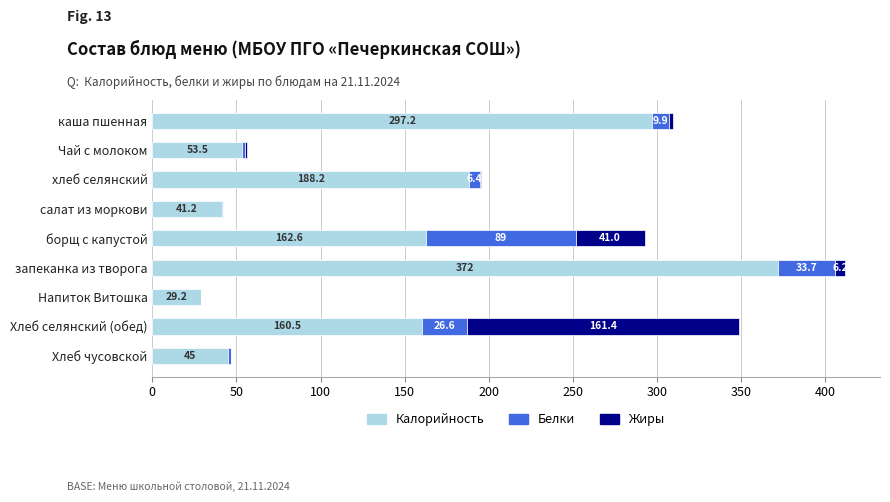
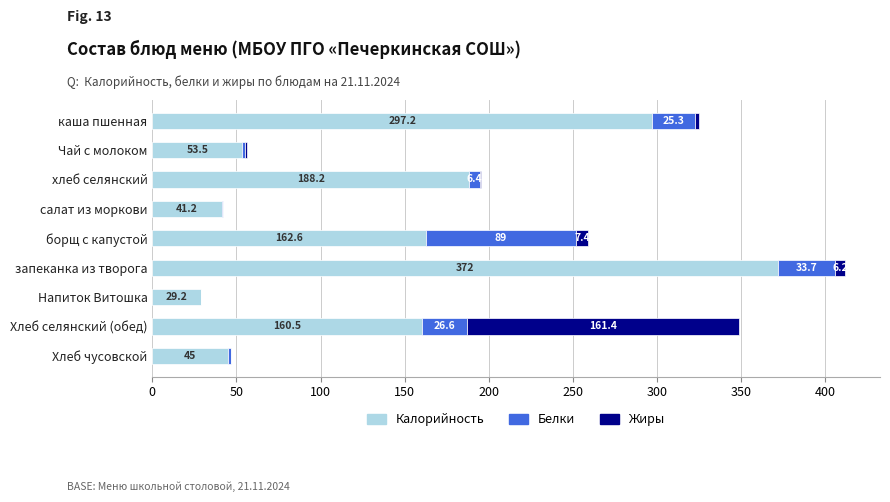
Белки, каша пшенная: 9.9 -> 25.3
Жиры, борщ с капустой: 41.0 -> 7.4
